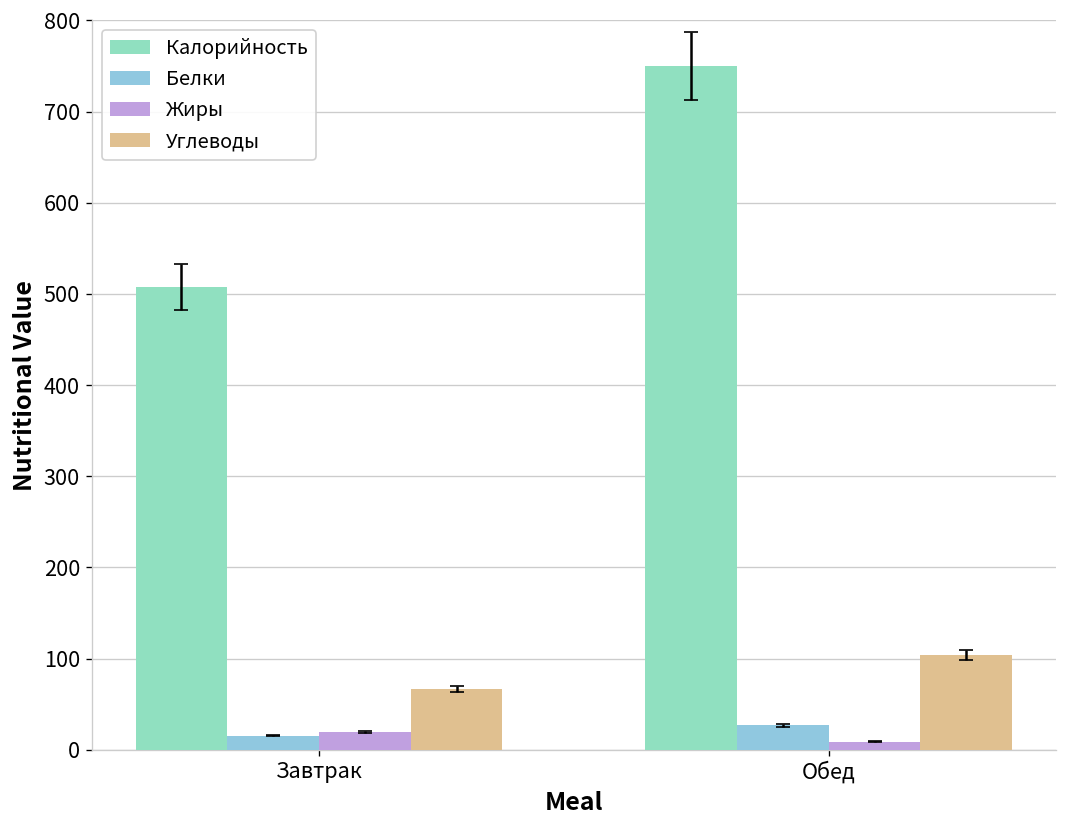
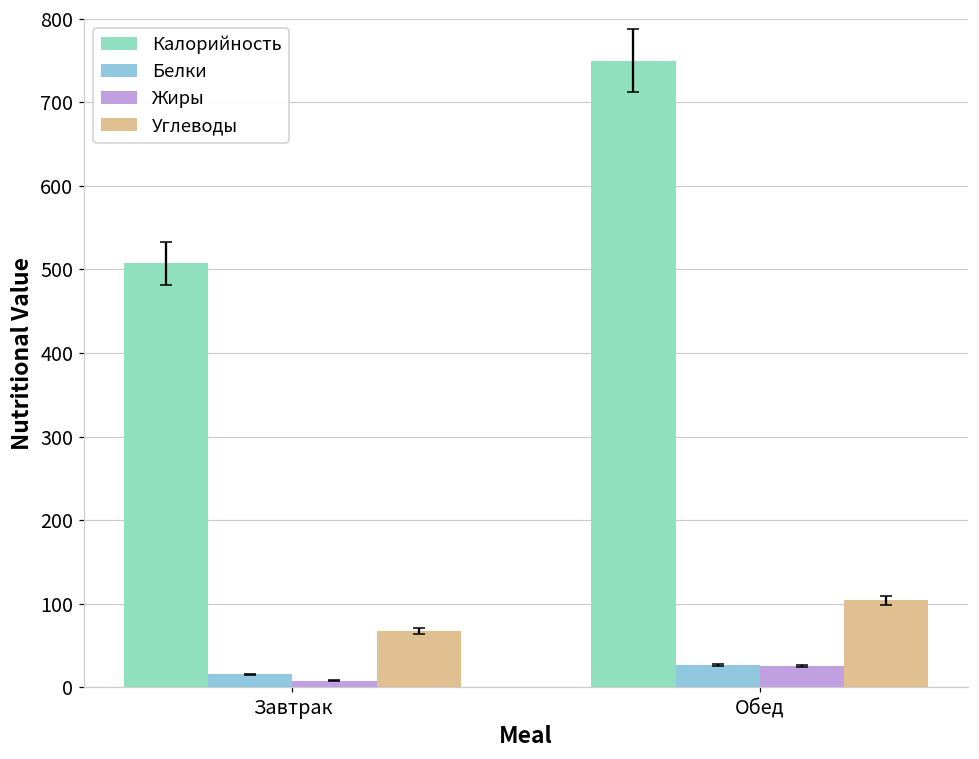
Жиры, Завтрак: 20 -> 10
Жиры, Обед: 10 -> 30
